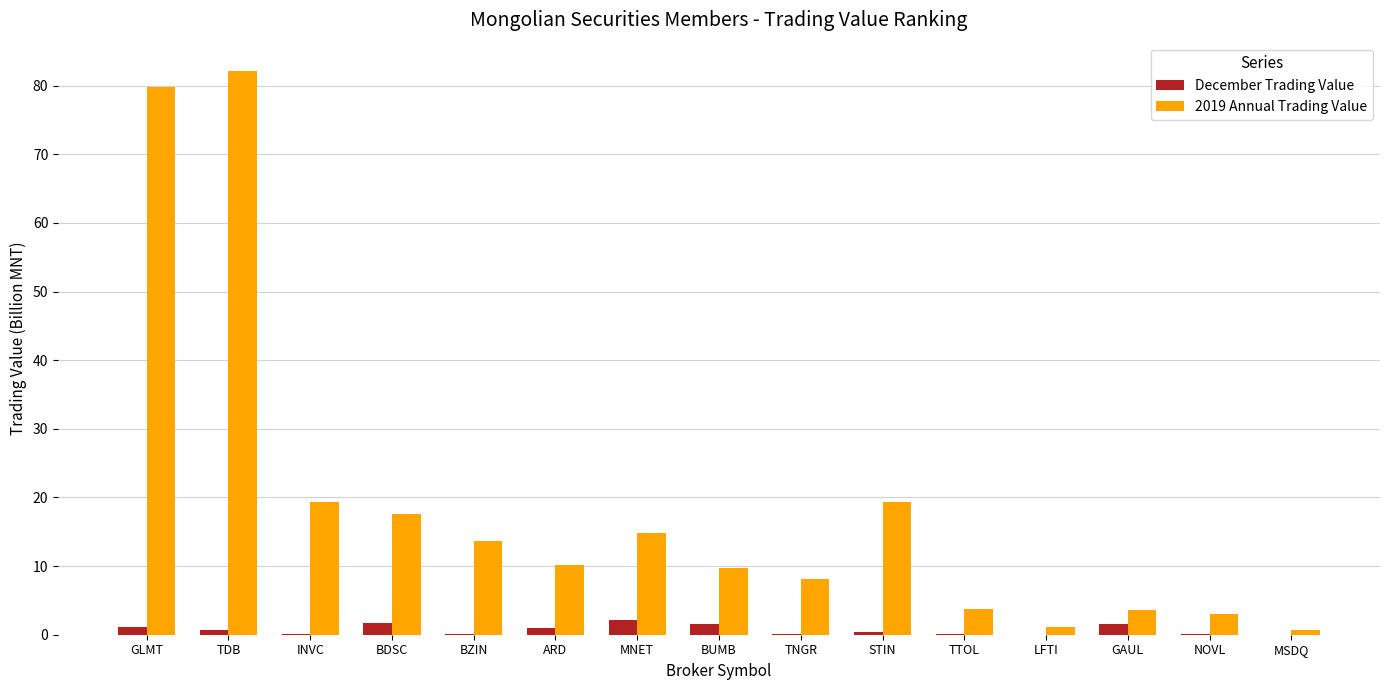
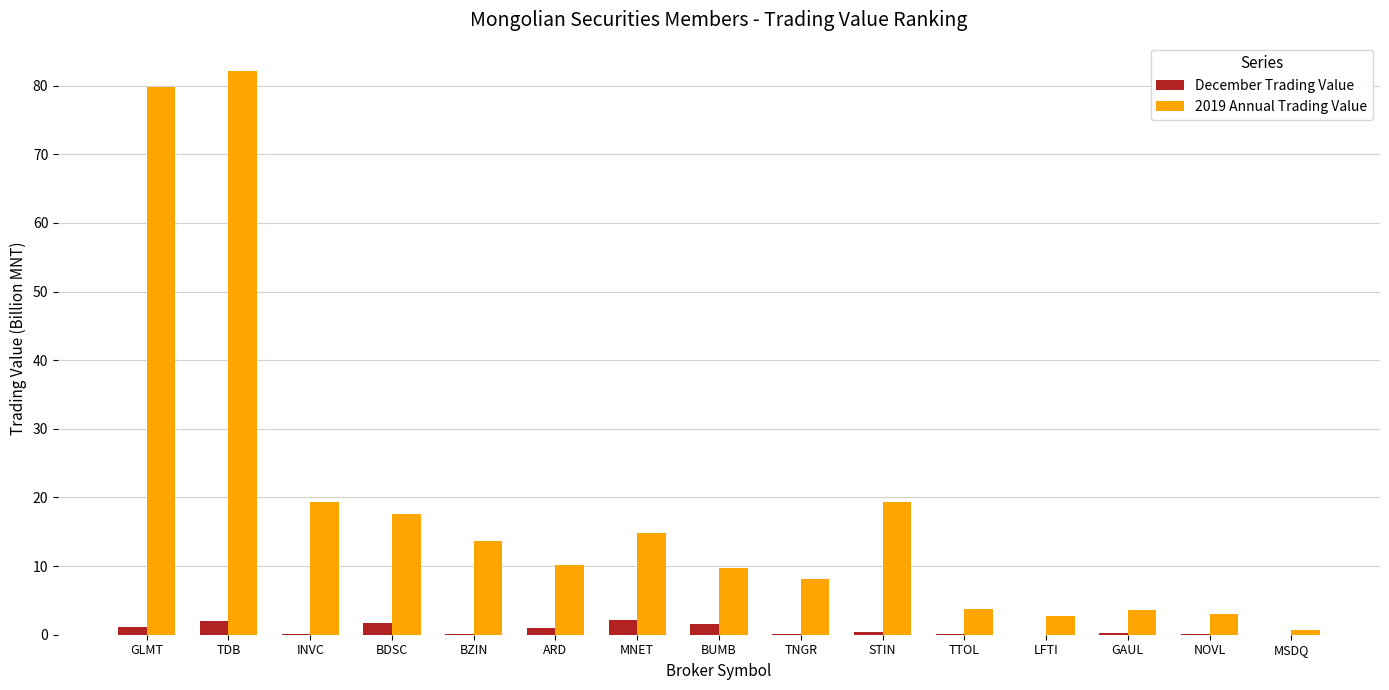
December Trading Value, TDB: 1 -> 2
2019 Annual Trading Value, LFTI: 1 -> 3
December Trading Value, GAUL: 2 -> 0
